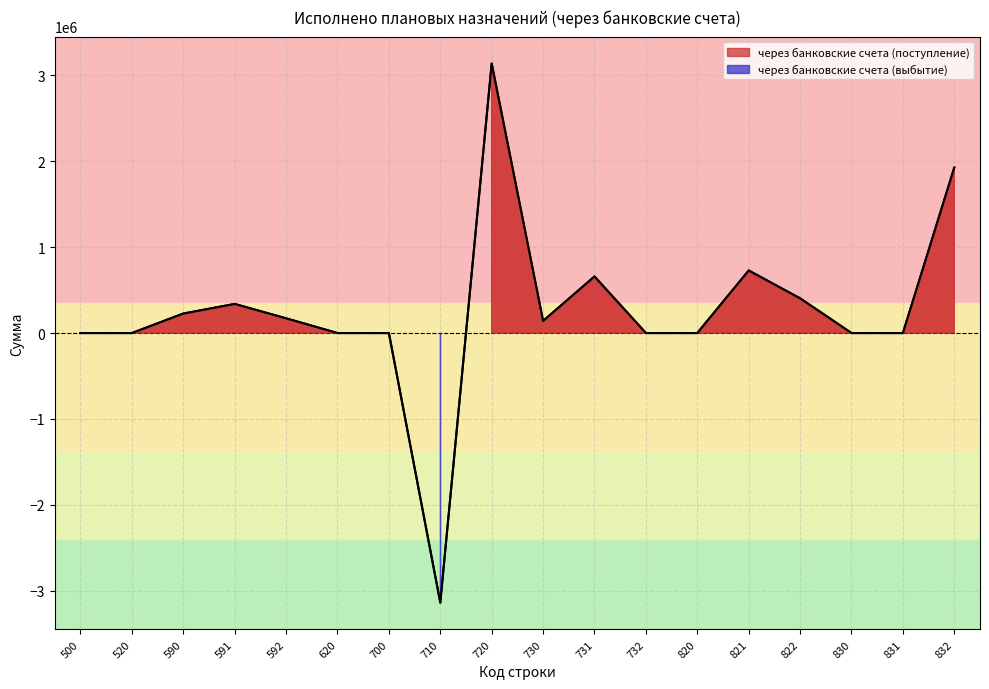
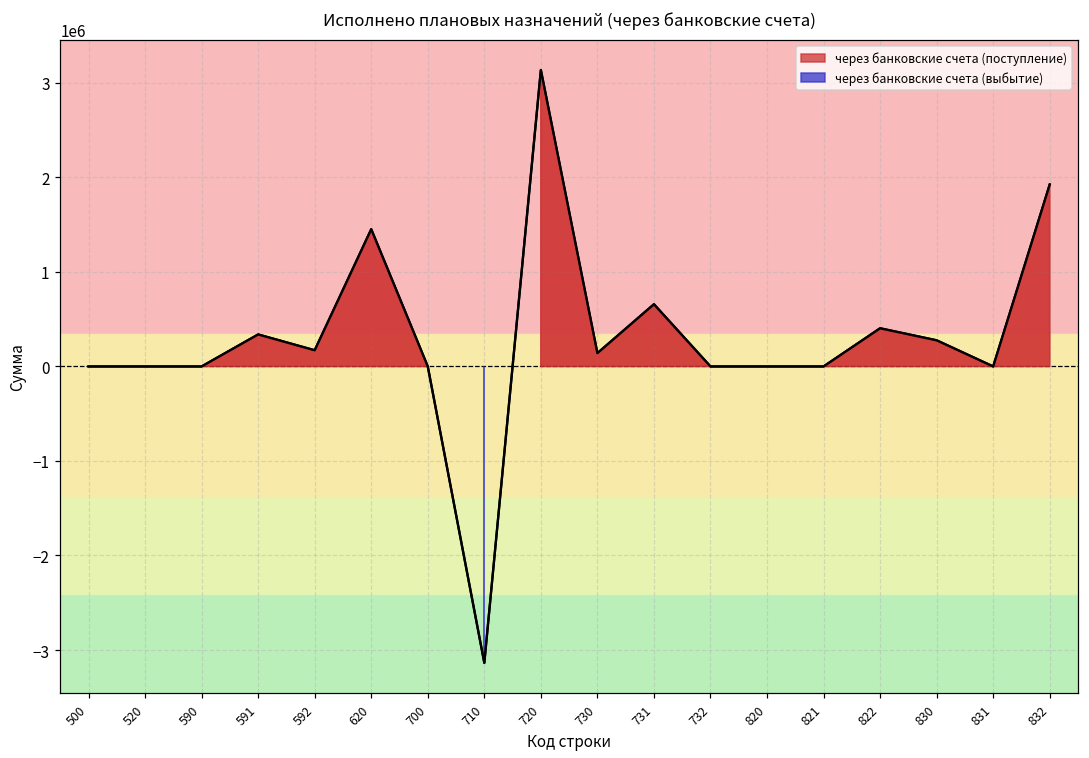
590: 200000 -> 0
620: 0 -> 1500000
821: 700000 -> 0
830: 0 -> 300000
